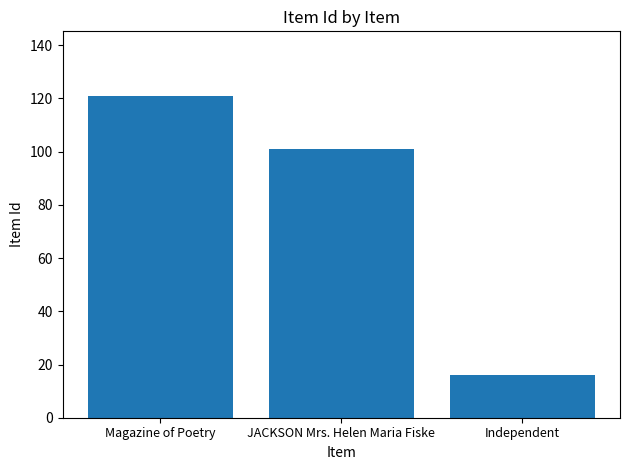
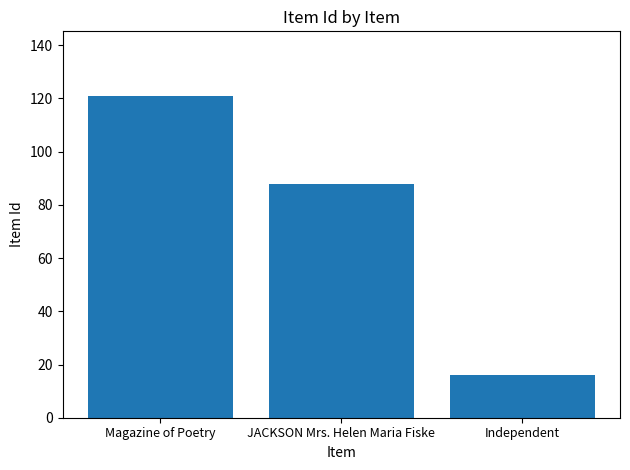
JACKSON Mrs. Helen Maria Fiske: 101 -> 88
